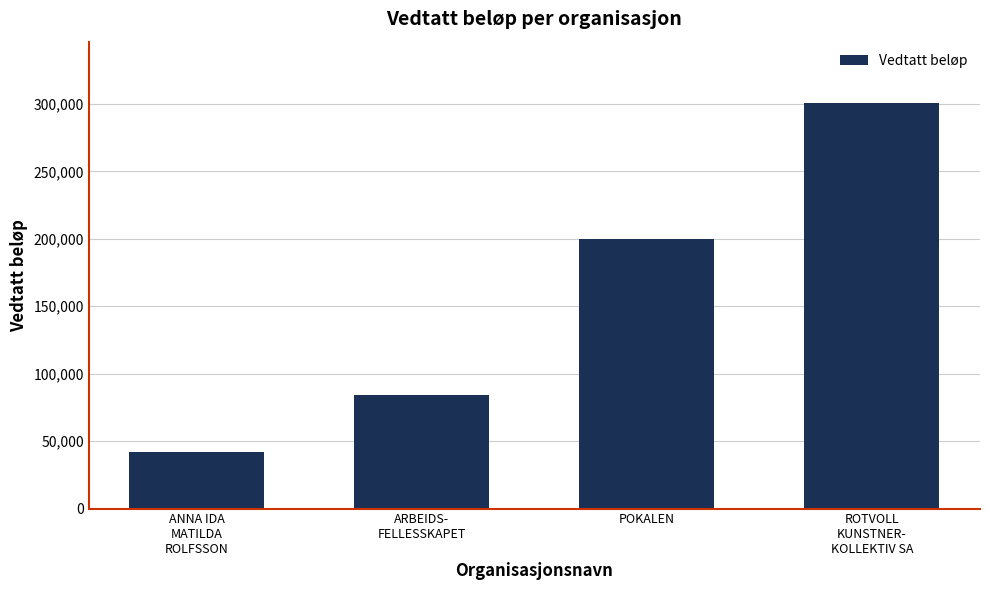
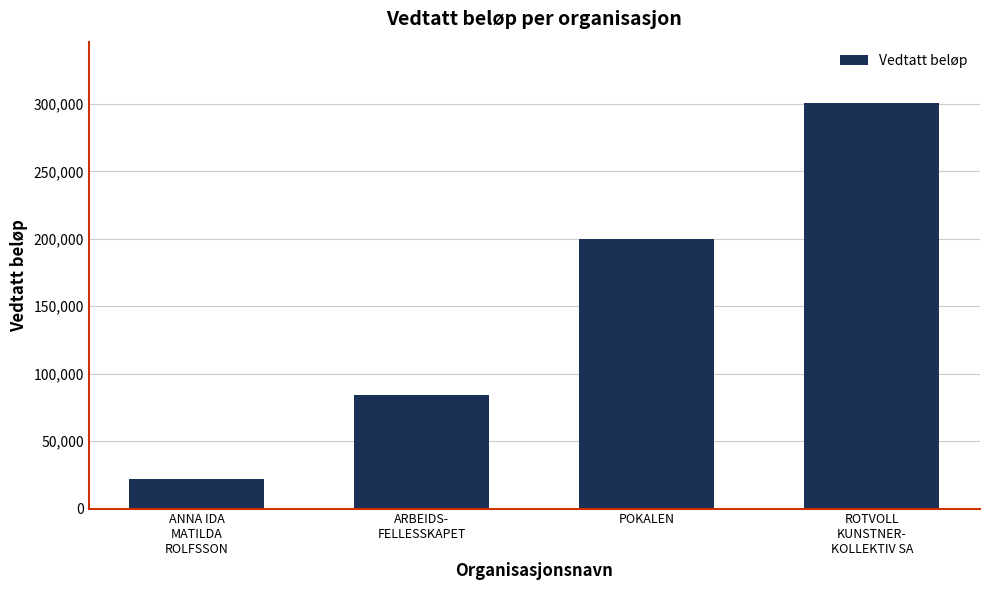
ANNA IDA MATILDA ROLFSSON: 42,000 -> 22,000
